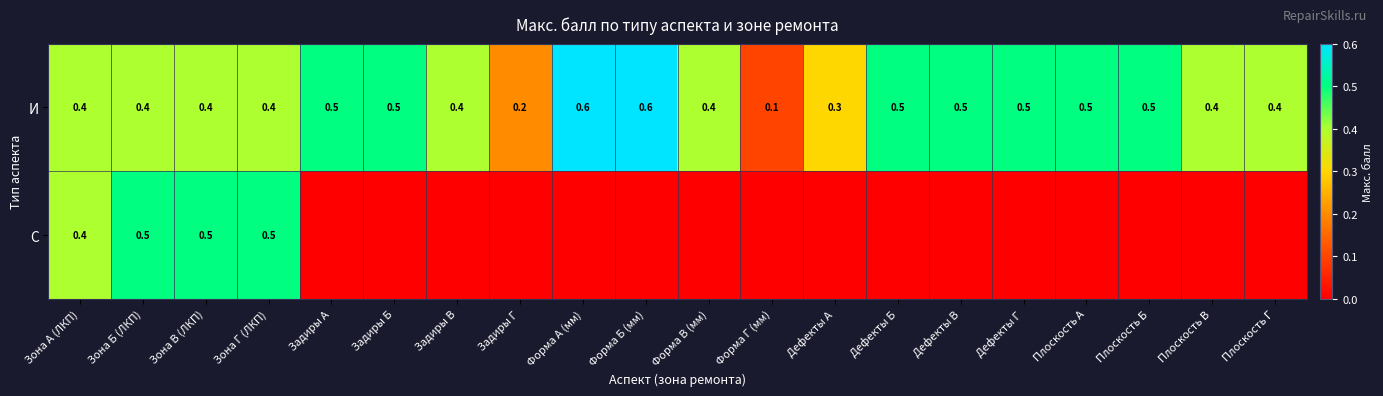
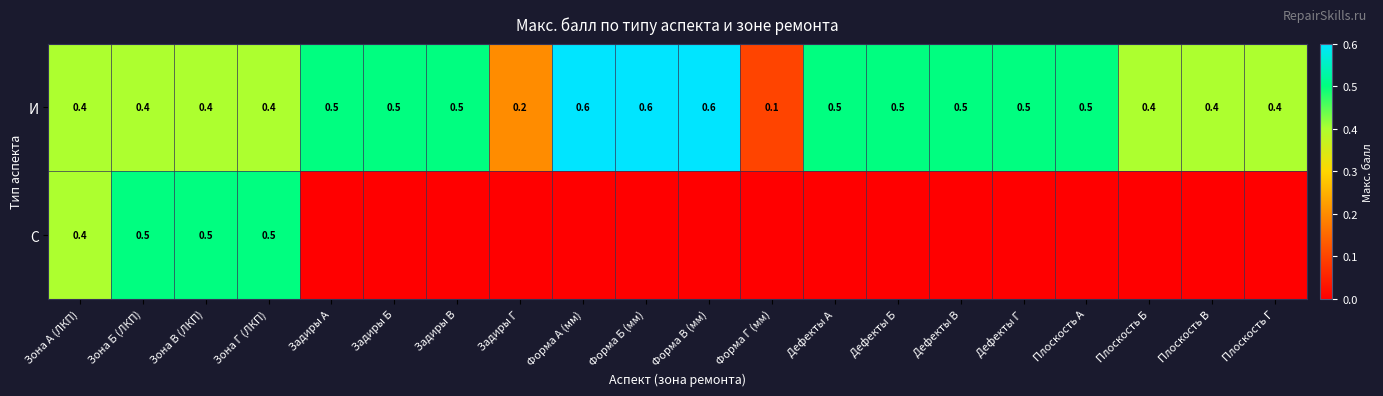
И, Задиры В: 0.4 -> 0.5
И, Форма В (мм): 0.4 -> 0.6
И, Дефекты А: 0.3 -> 0.5
И, Плоскость Б: 0.5 -> 0.4
